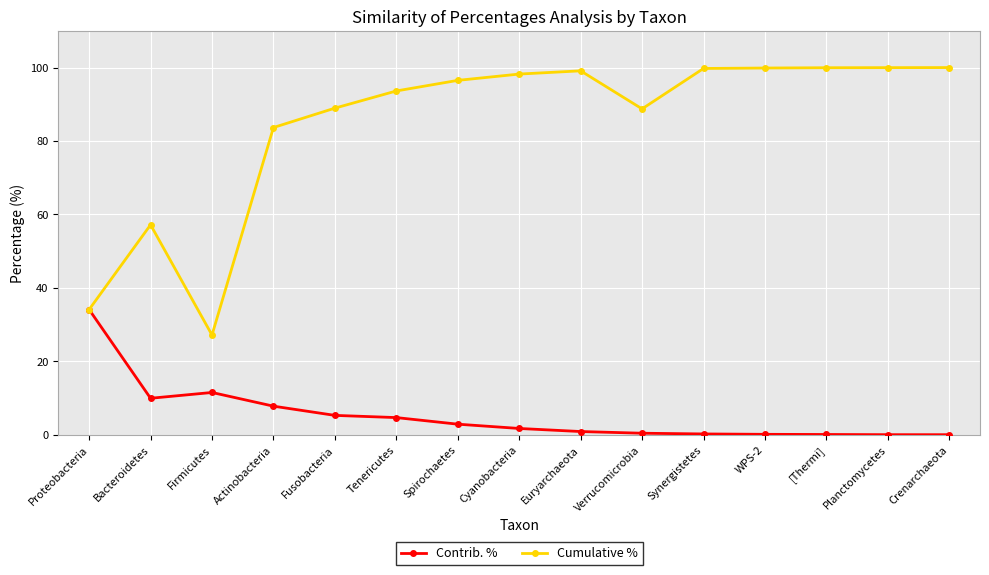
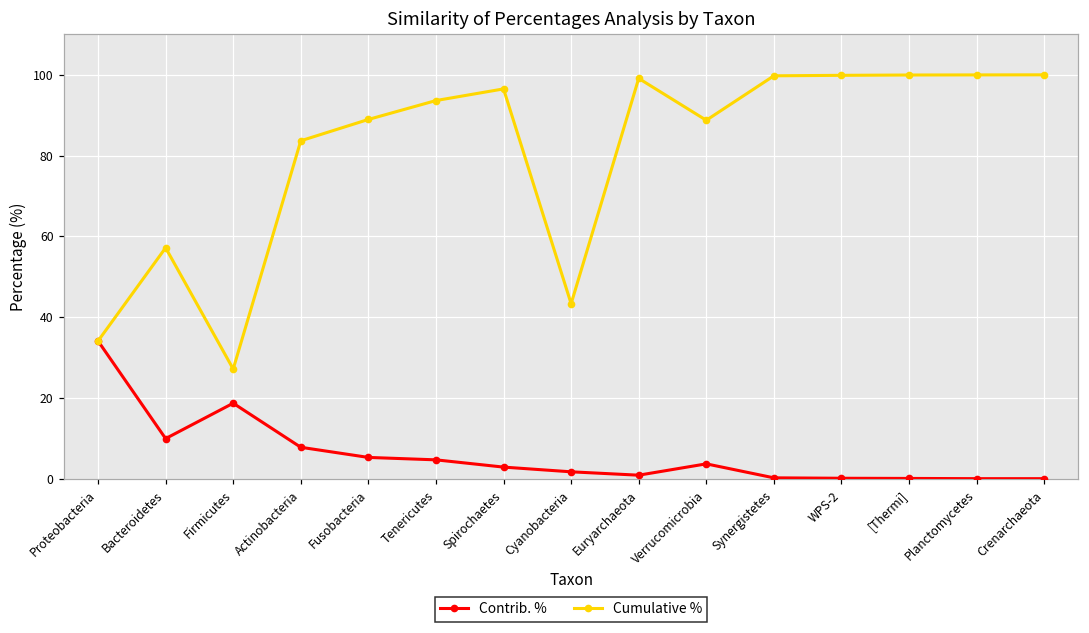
Contrib. %, Firmicutes: 12 -> 19
Cumulative %, Cyanobacteria: 98 -> 43
Contrib. %, Verrucomicrobia: 0 -> 4
